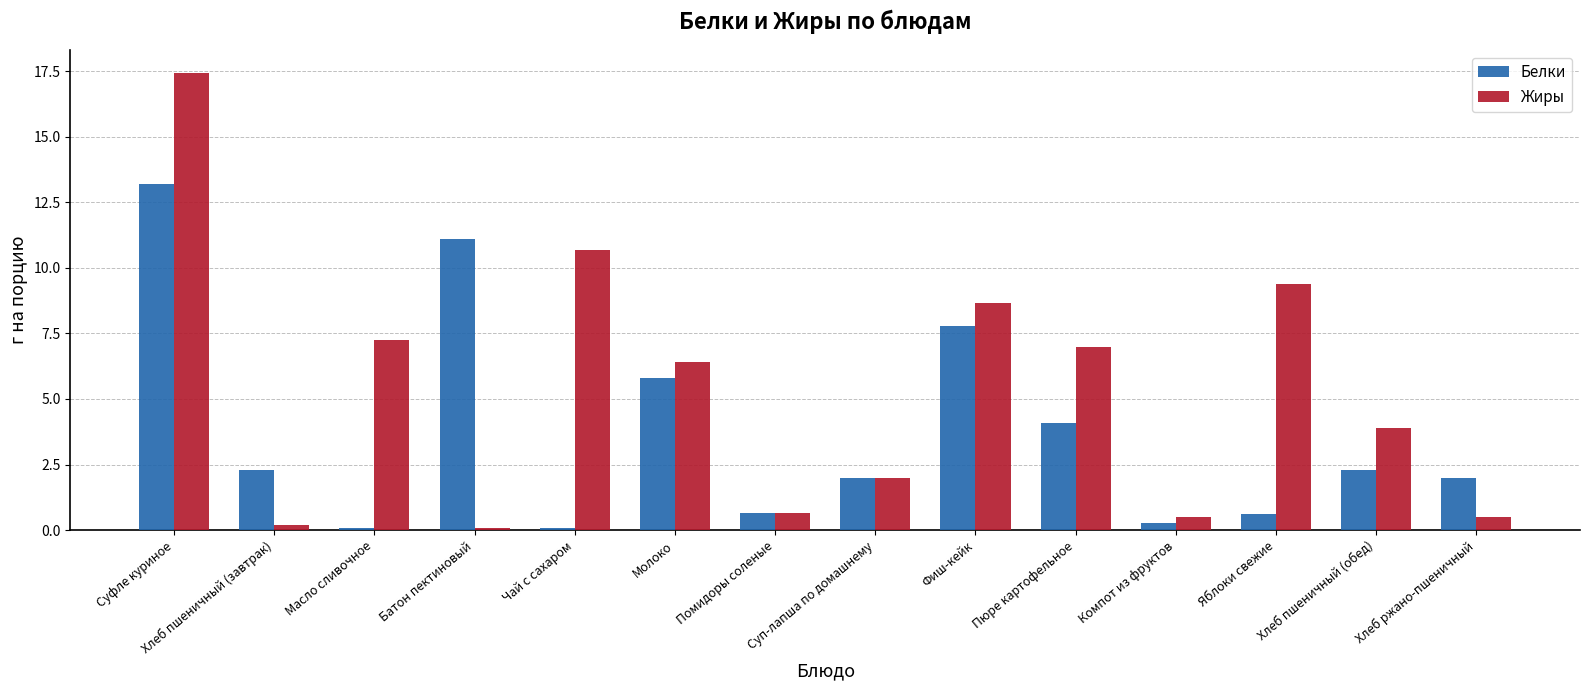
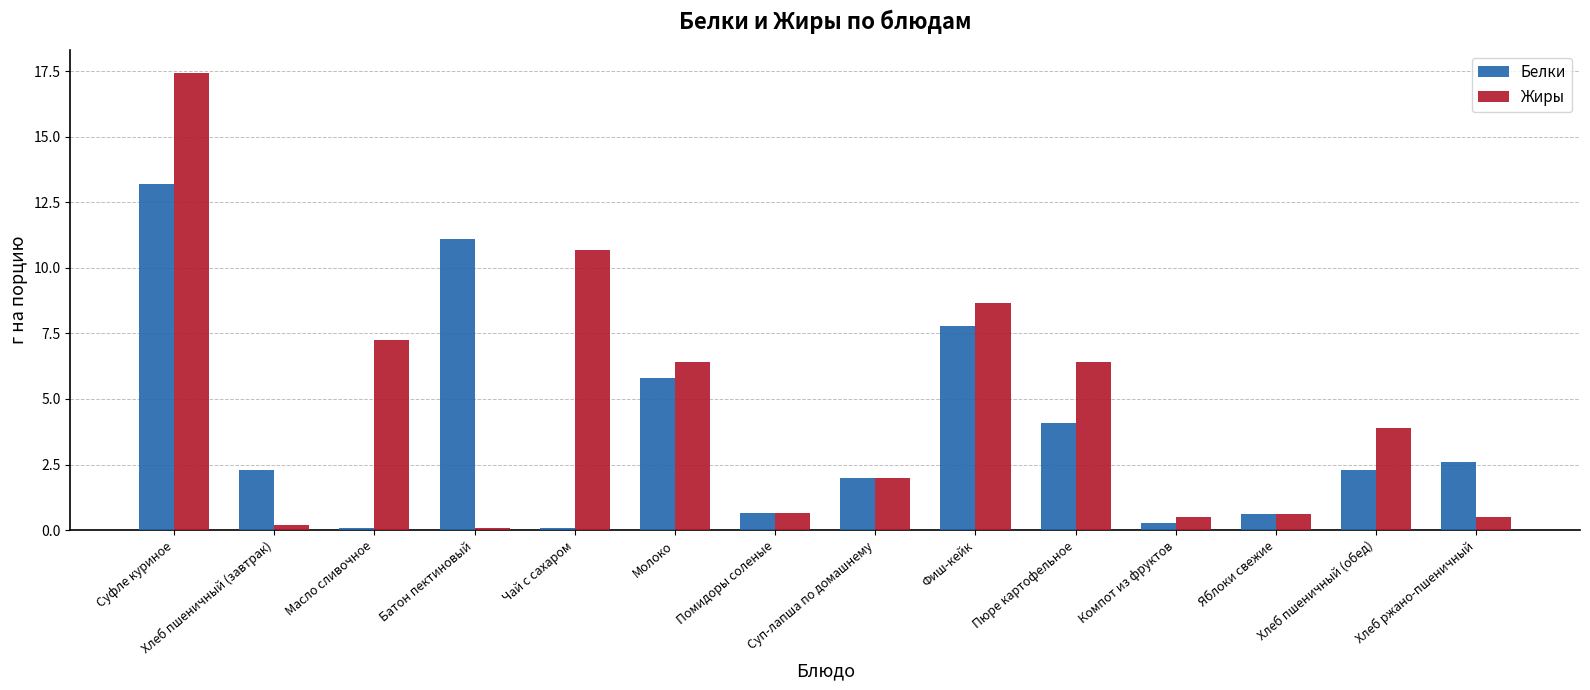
Жиры, Пюре картофельное: 7.0 -> 6.4
Жиры, Яблоки свежие: 9.4 -> 0.6
Белки, Хлеб ржано-пшеничный: 2.0 -> 2.6
